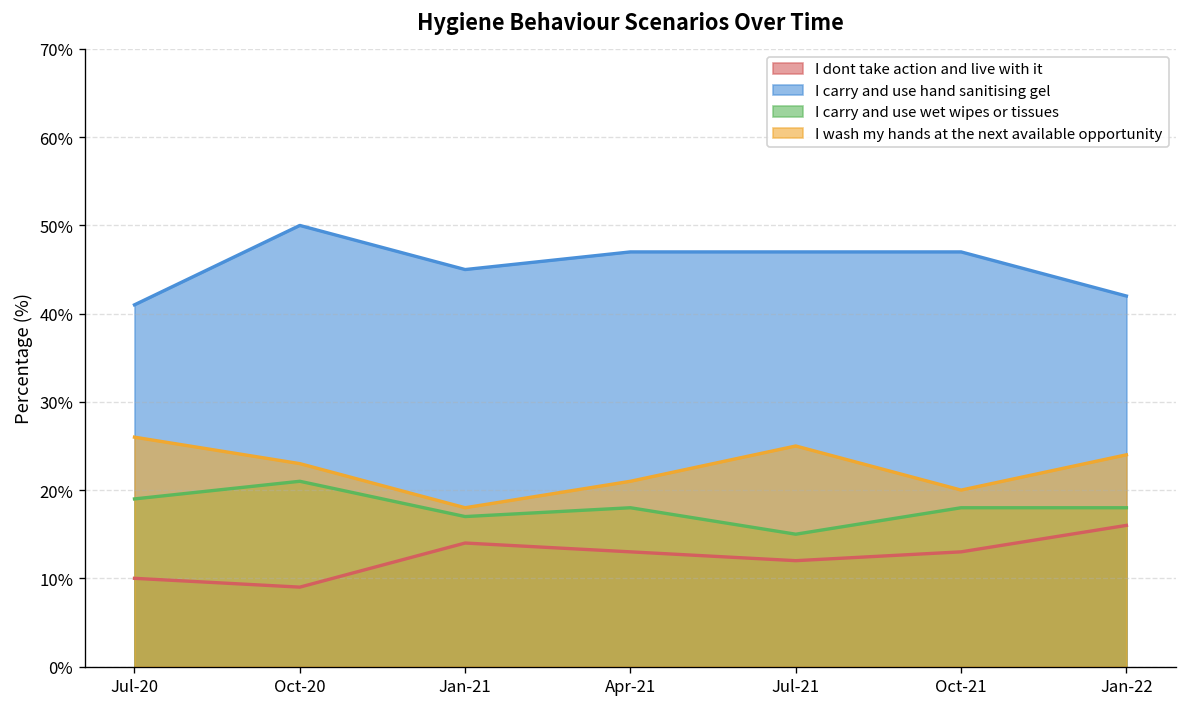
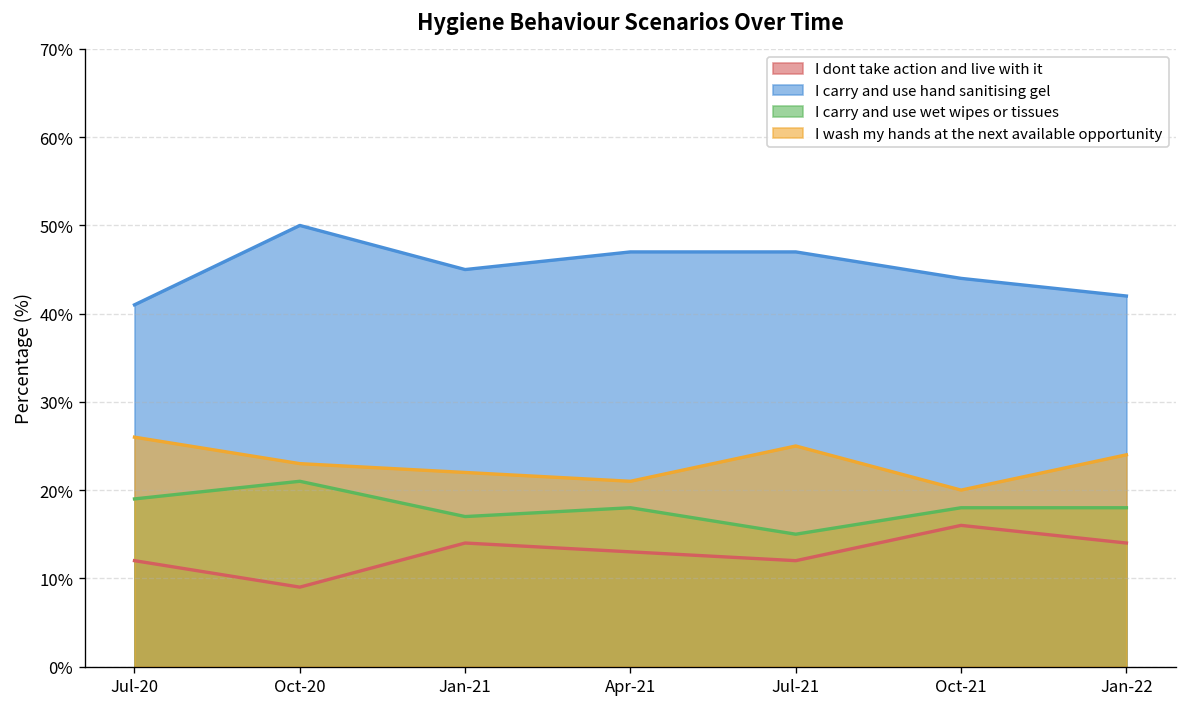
I dont take action and live with it, Jul-20: 10% -> 12%
I wash my hands at the next available opportunity, Jan-21: 18% -> 22%
I dont take action and live with it, Oct-21: 13% -> 16%
I carry and use hand sanitising gel, Oct-21: 47% -> 44%
I dont take action and live with it, Jan-22: 16% -> 14%
